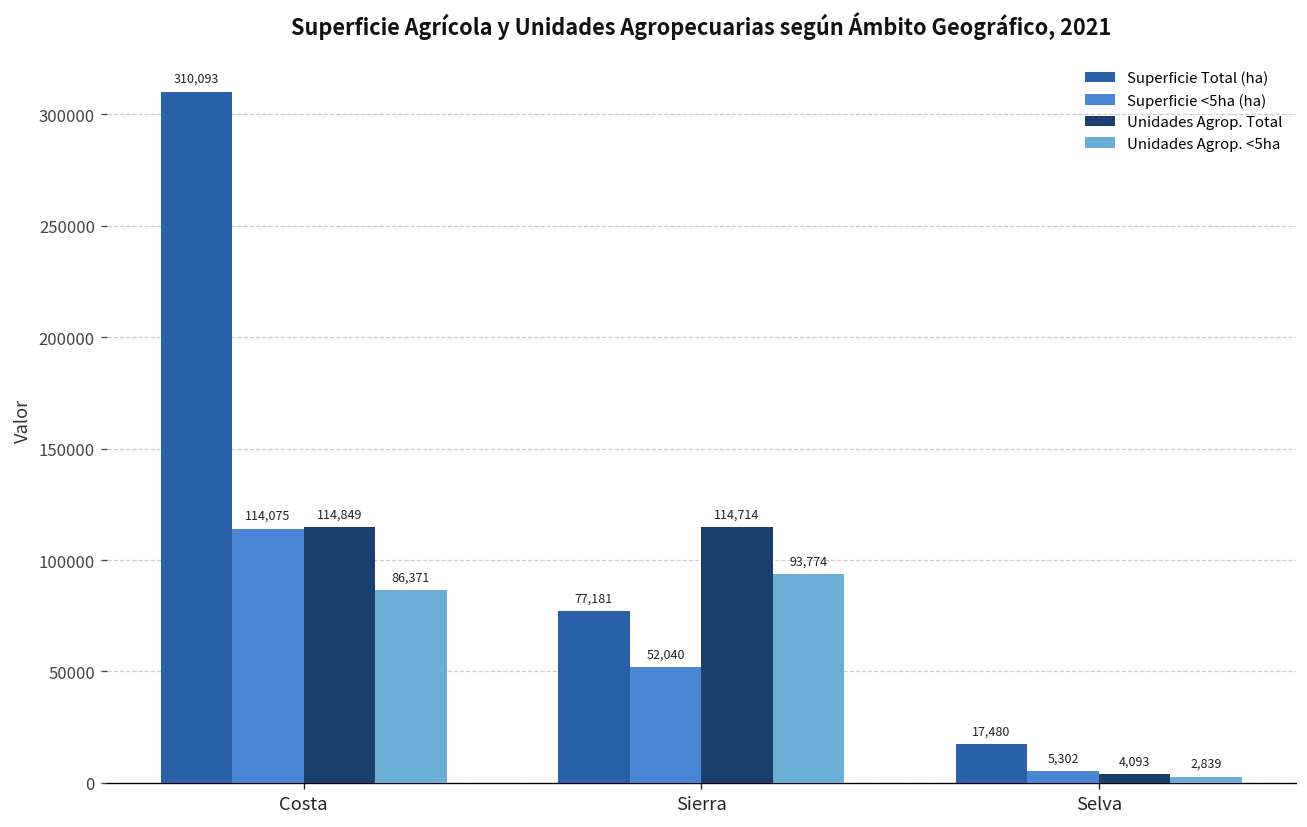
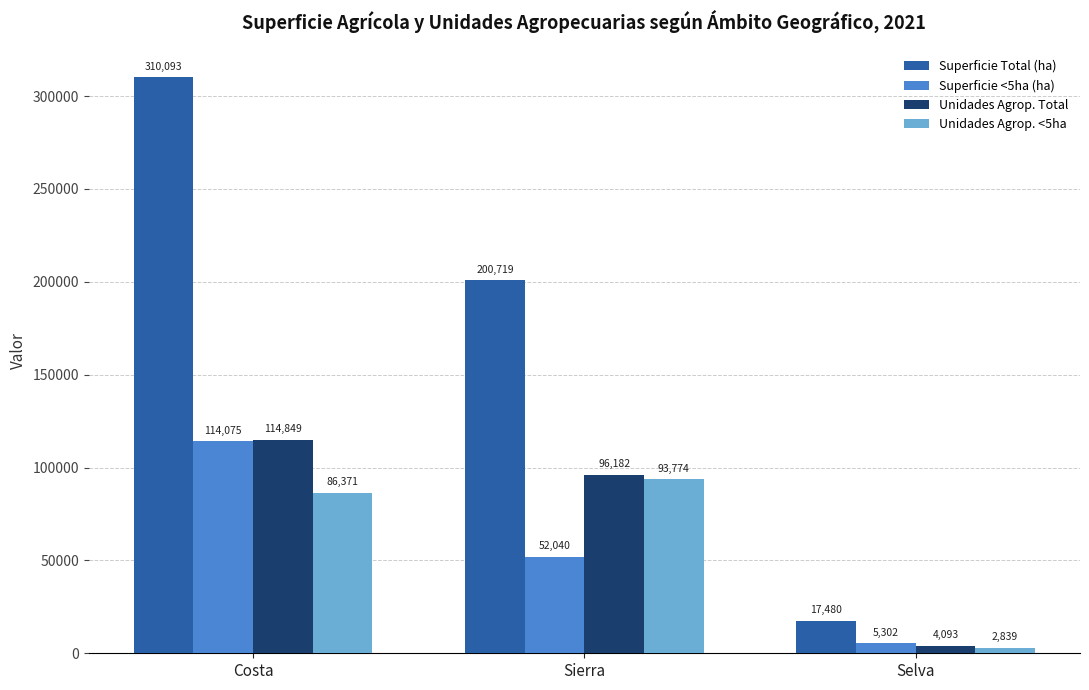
Superficie Total (ha), Sierra: 77,181 -> 200,719
Unidades Agrop. Total, Sierra: 114,714 -> 96,182
